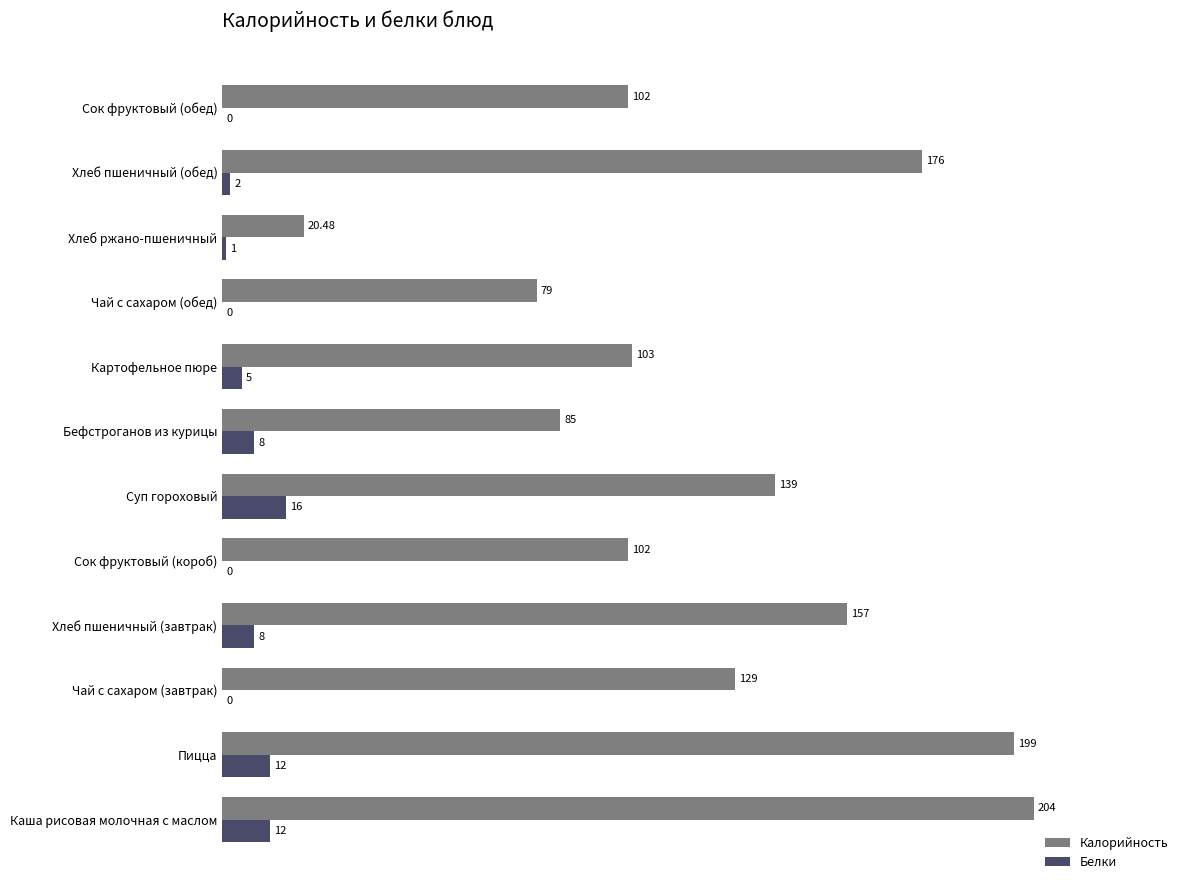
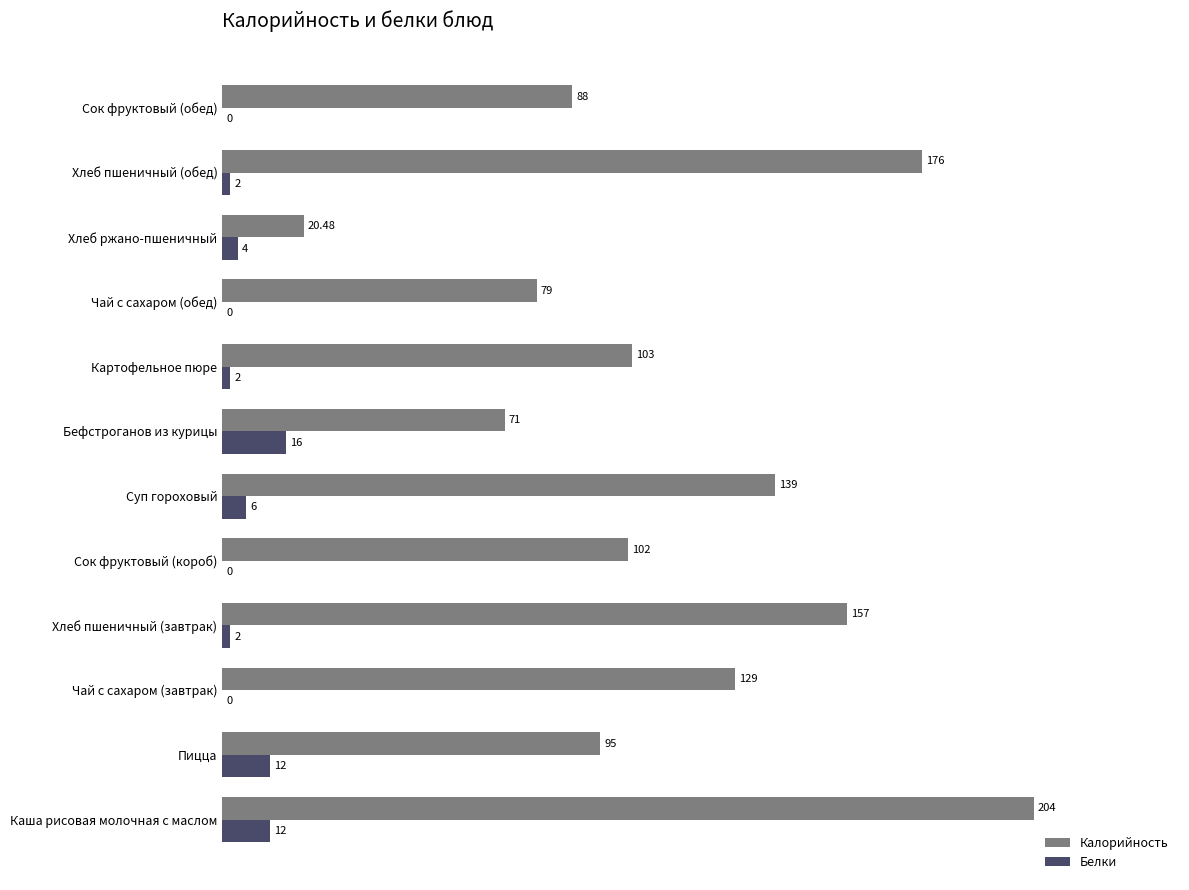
Калорийность, Сок фруктовый (обед): 102 -> 88
Белки, Хлеб ржано-пшеничный: 1 -> 4
Белки, Картофельное пюре: 5 -> 2
Калорийность, Бефстроганов из курицы: 85 -> 71
Белки, Бефстроганов из курицы: 8 -> 16
Белки, Суп гороховый: 16 -> 6
Белки, Хлеб пшеничный (завтрак): 8 -> 2
Калорийность, Пицца: 199 -> 95
